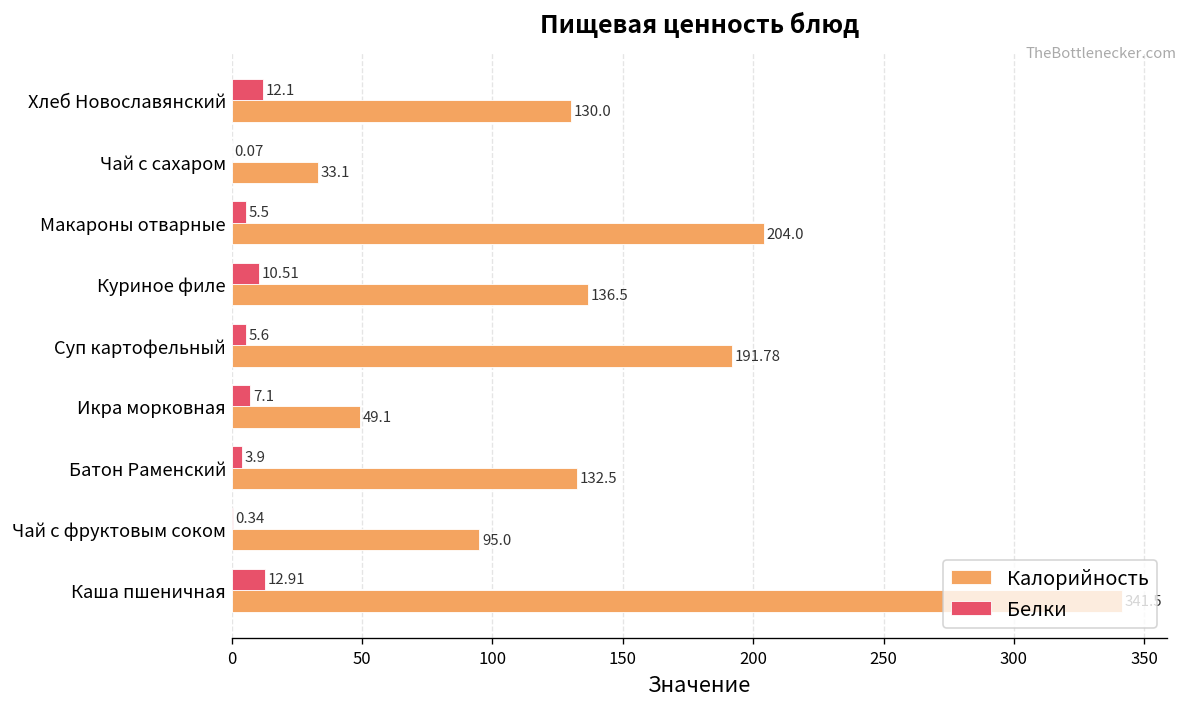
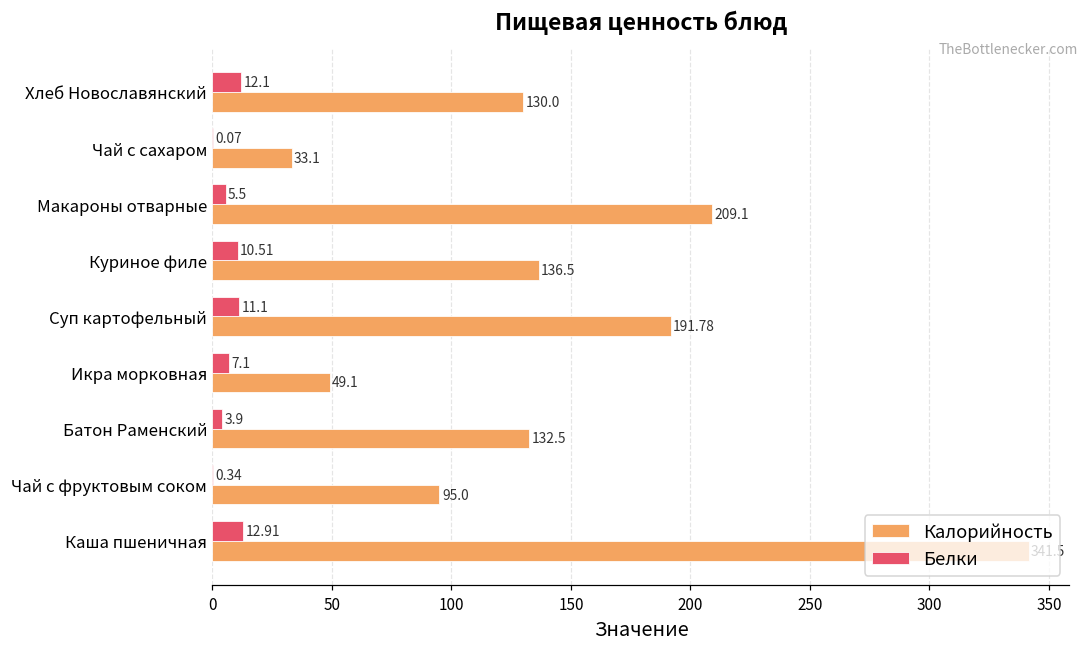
Калорийность, Макароны отварные: 204.0 -> 209.1
Белки, Суп картофельный: 5.6 -> 11.1
